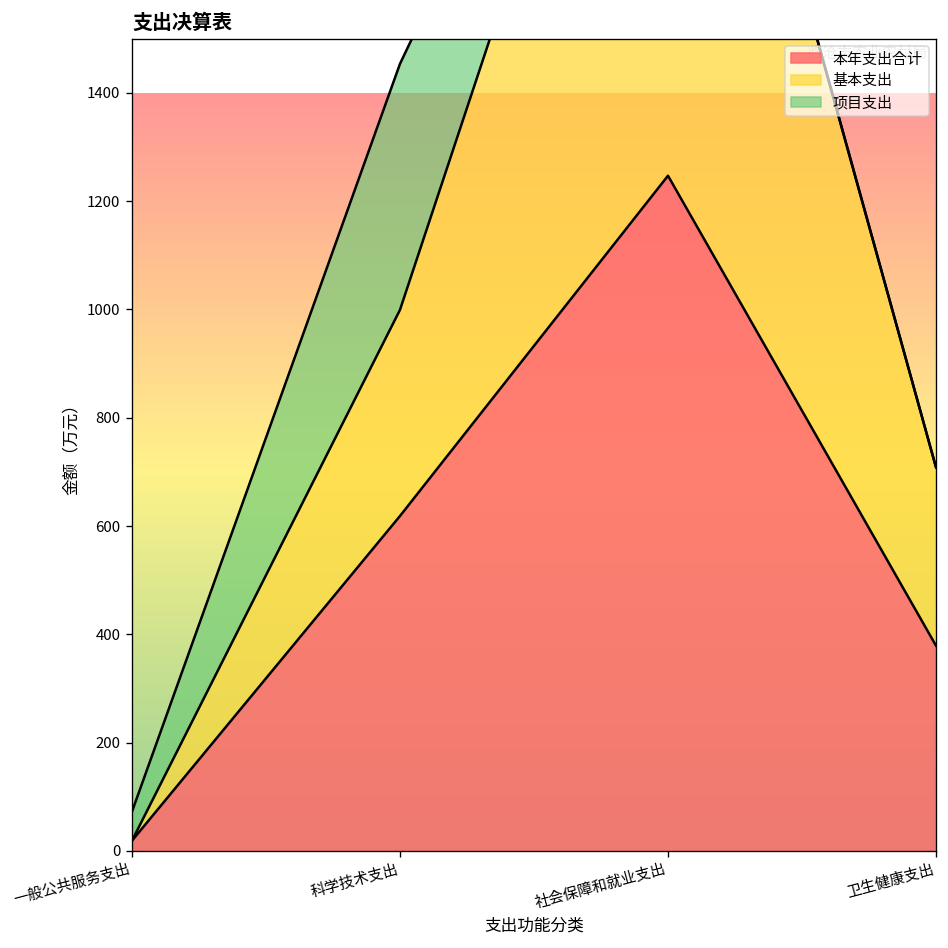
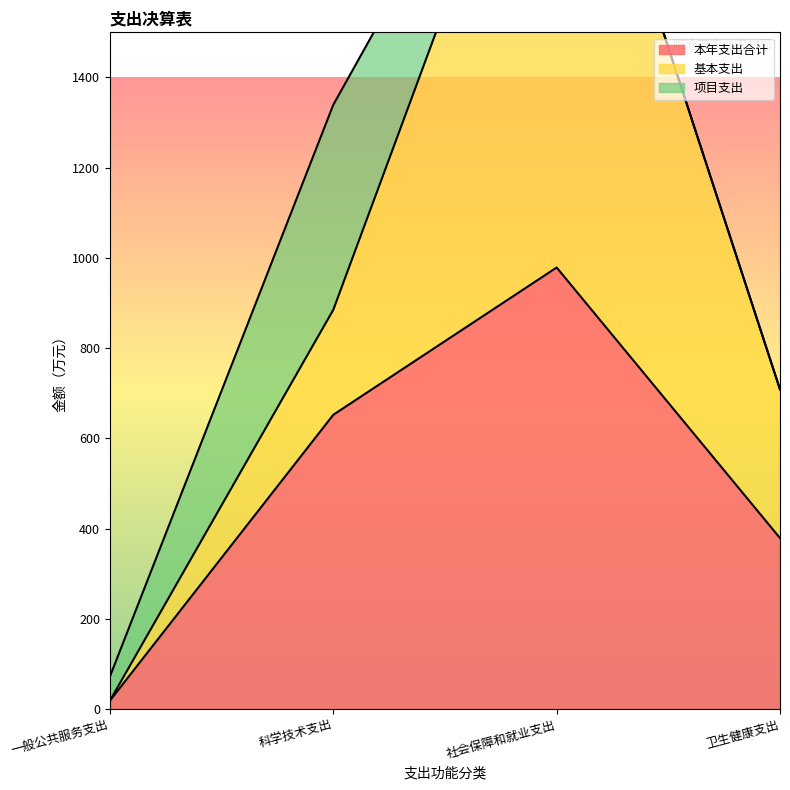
本年支出合计, 科学技术支出: 620 -> 650
基本支出, 科学技术支出: 380 -> 230
本年支出合计, 社会保障和就业支出: 1250 -> 980
